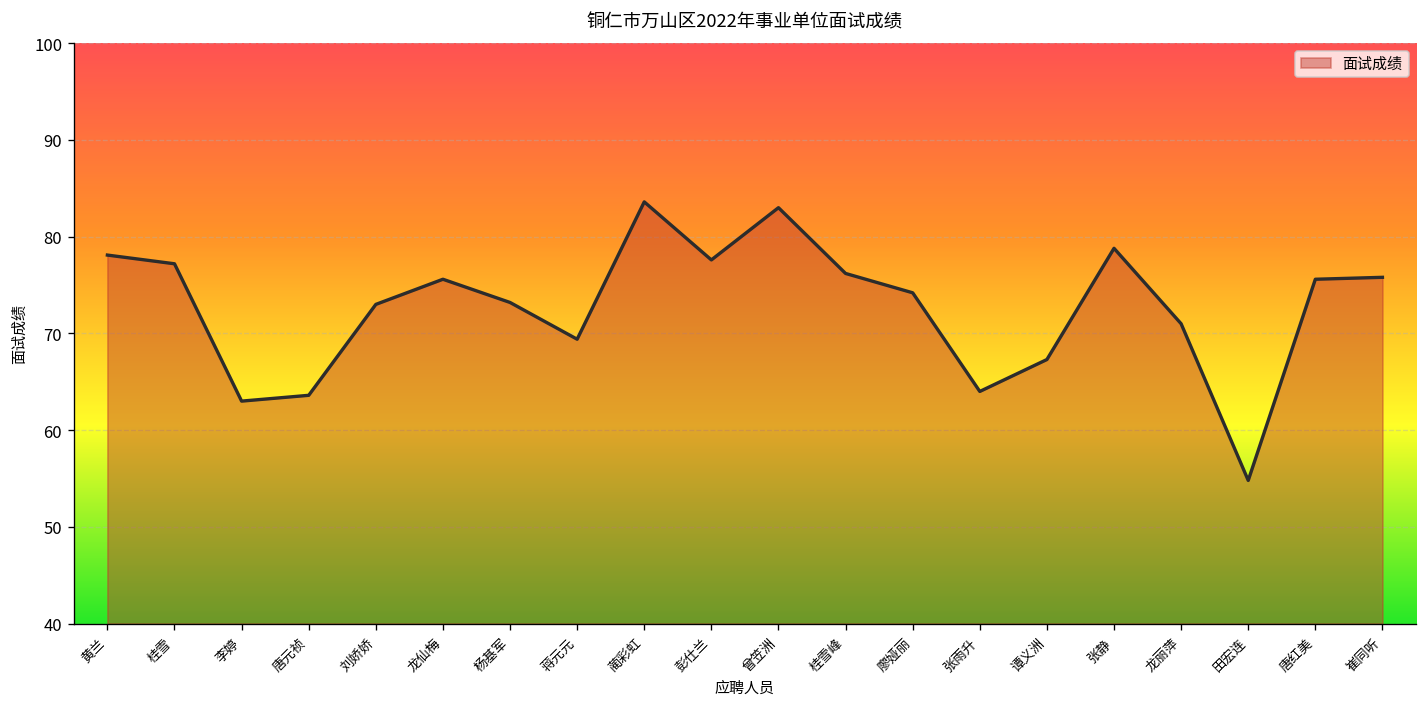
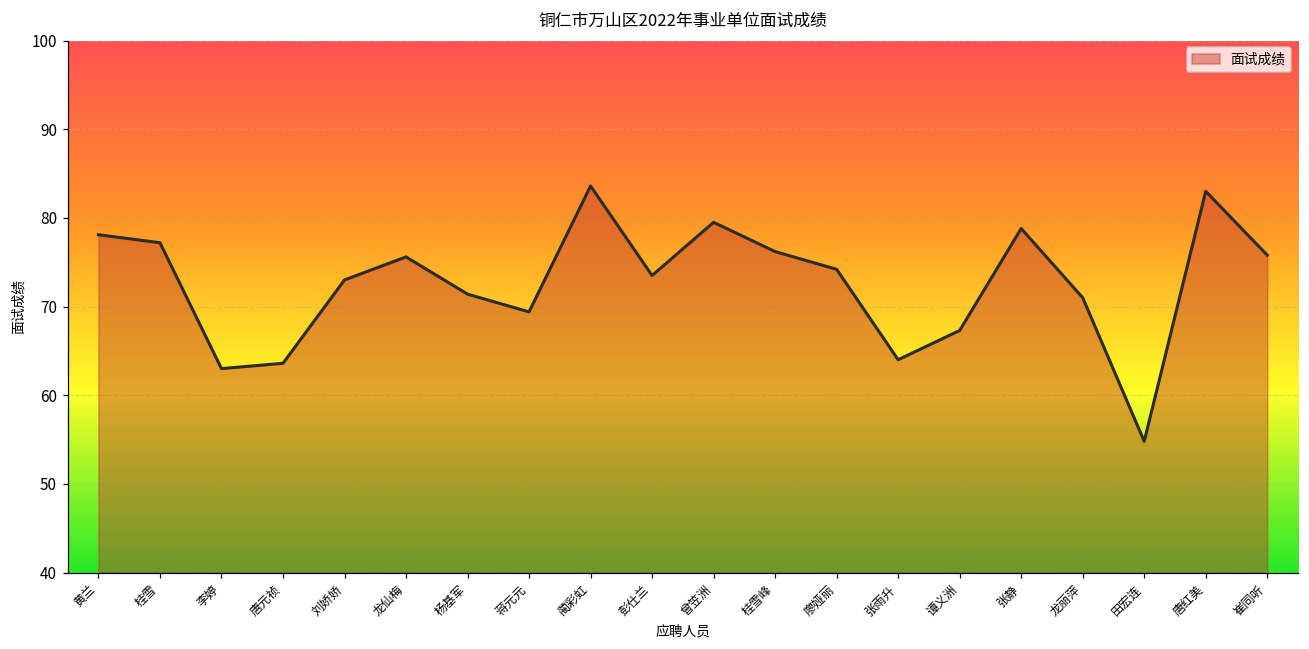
杨基军: 73 -> 71
彭仕兰: 78 -> 74
曾笠洲: 83 -> 80
唐红美: 76 -> 83
